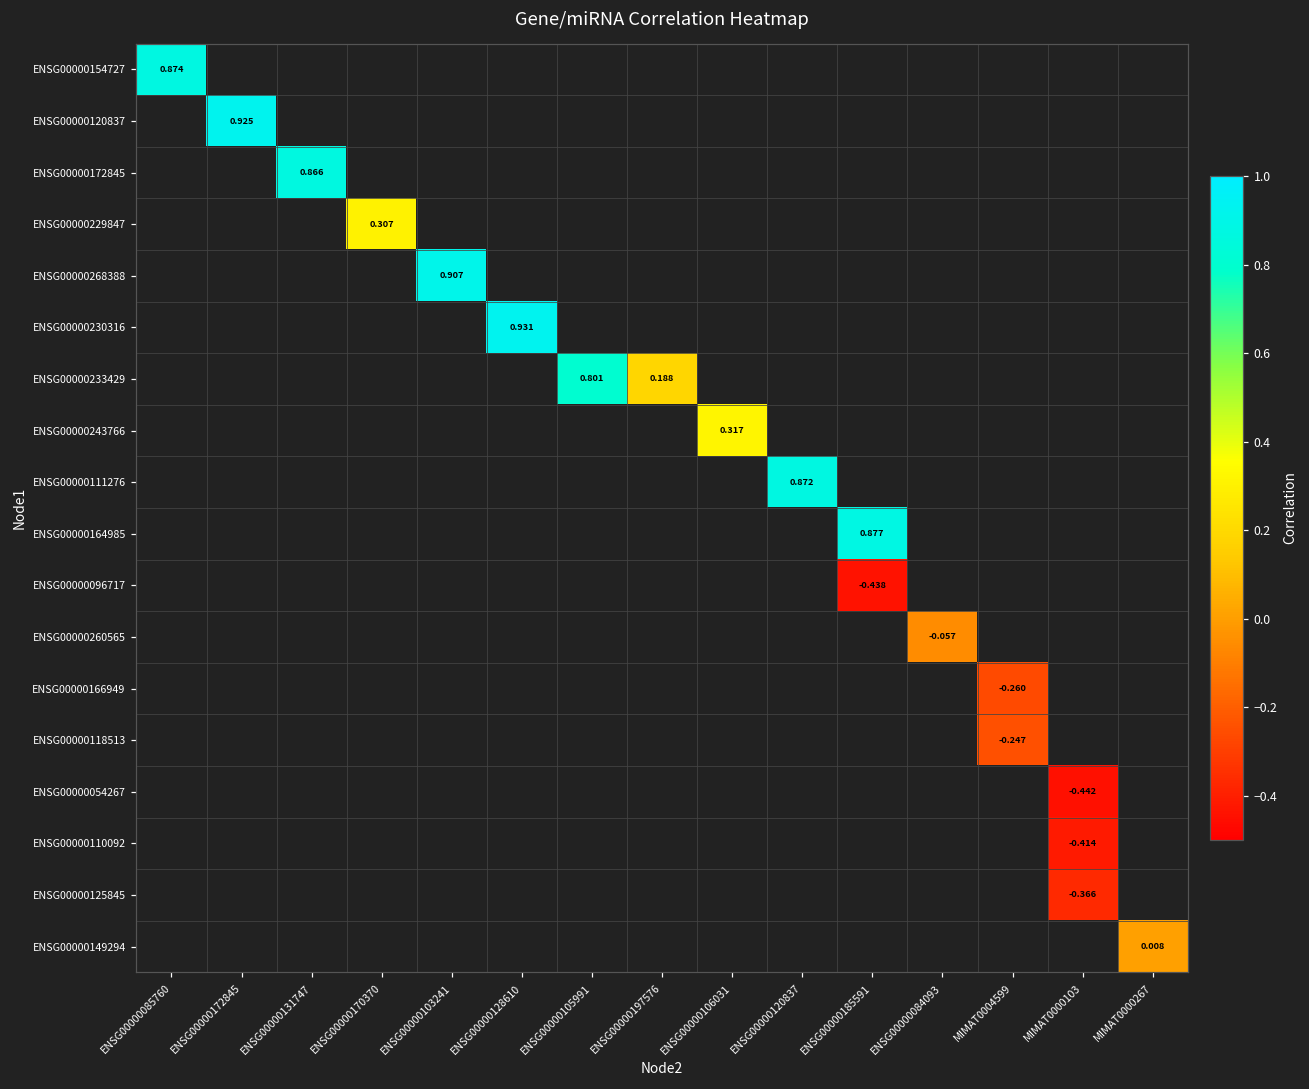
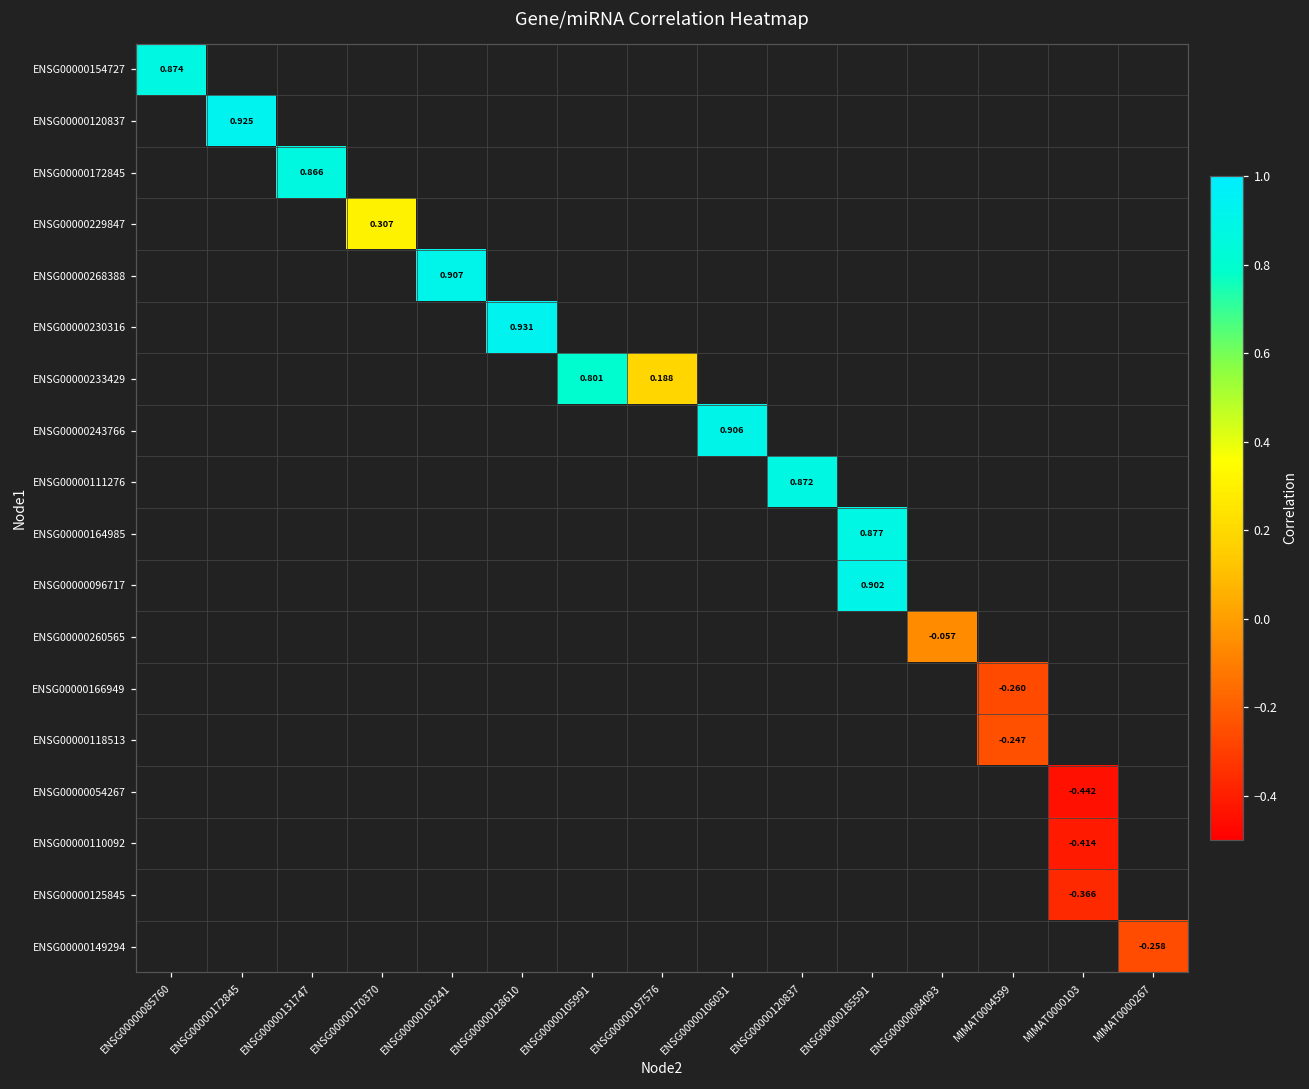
ENSG00000243766, ENSG00000106031: 0.317 -> 0.906
ENSG00000096717, ENSG00000185591: -0.438 -> 0.902
ENSG00000149294, MIMAT0000267: 0.008 -> -0.258
